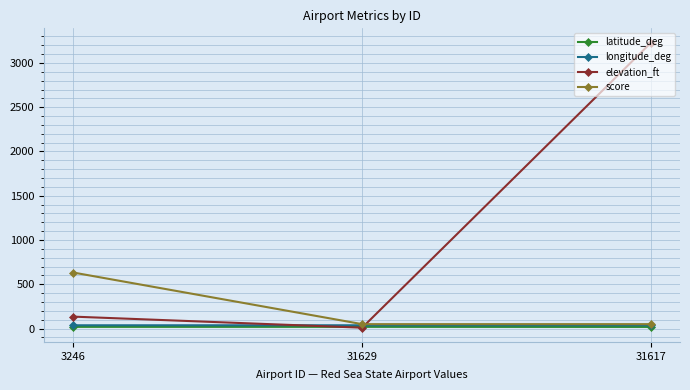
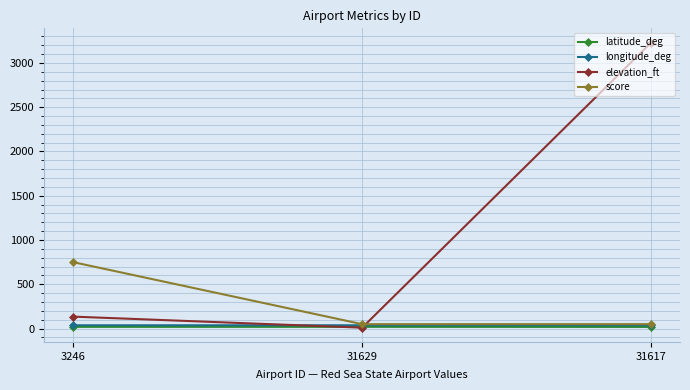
score, 3246: 600 -> 800
